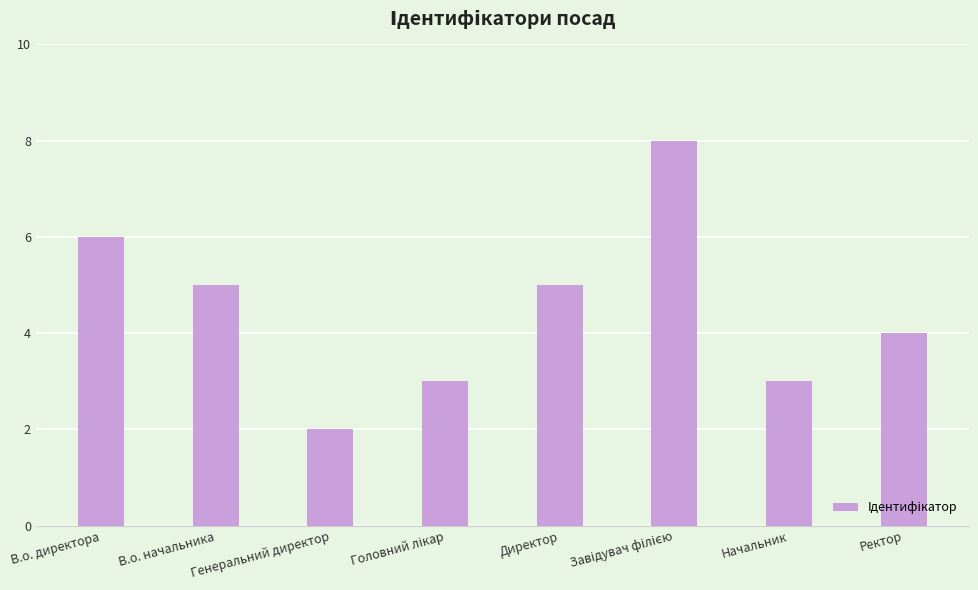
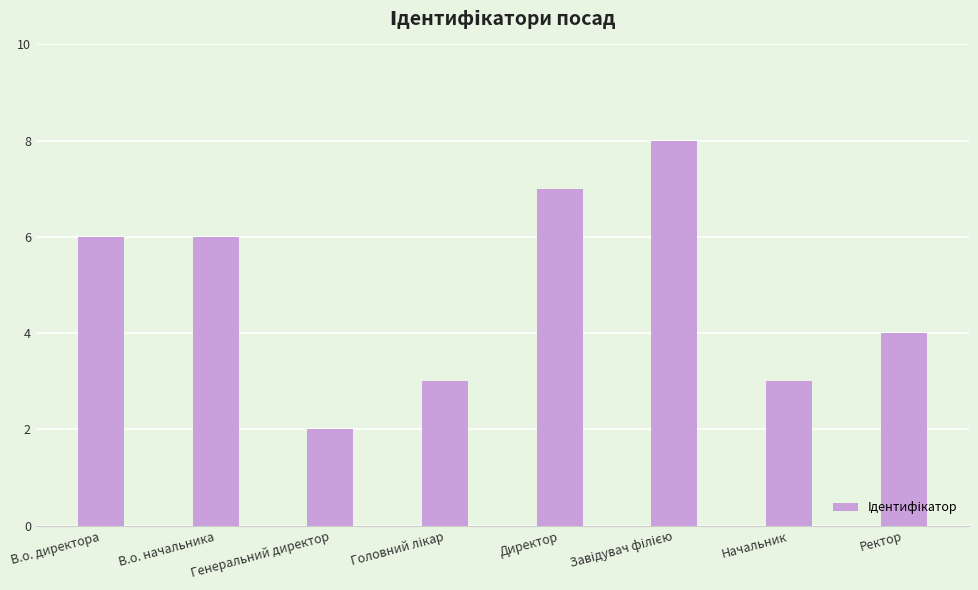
В.о. начальника: 5 -> 6
Директор: 5 -> 7
